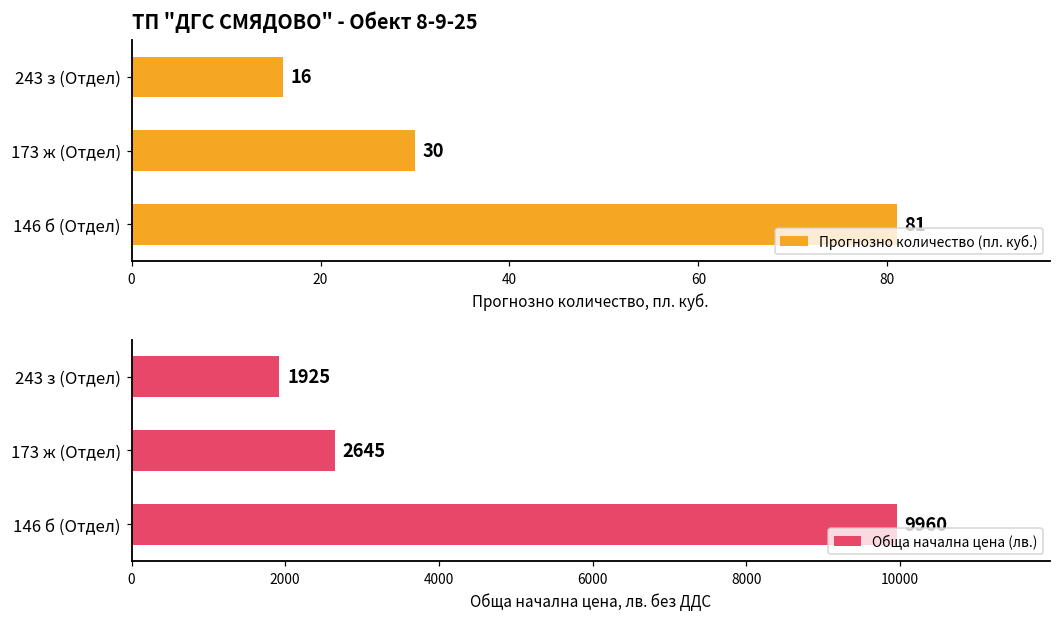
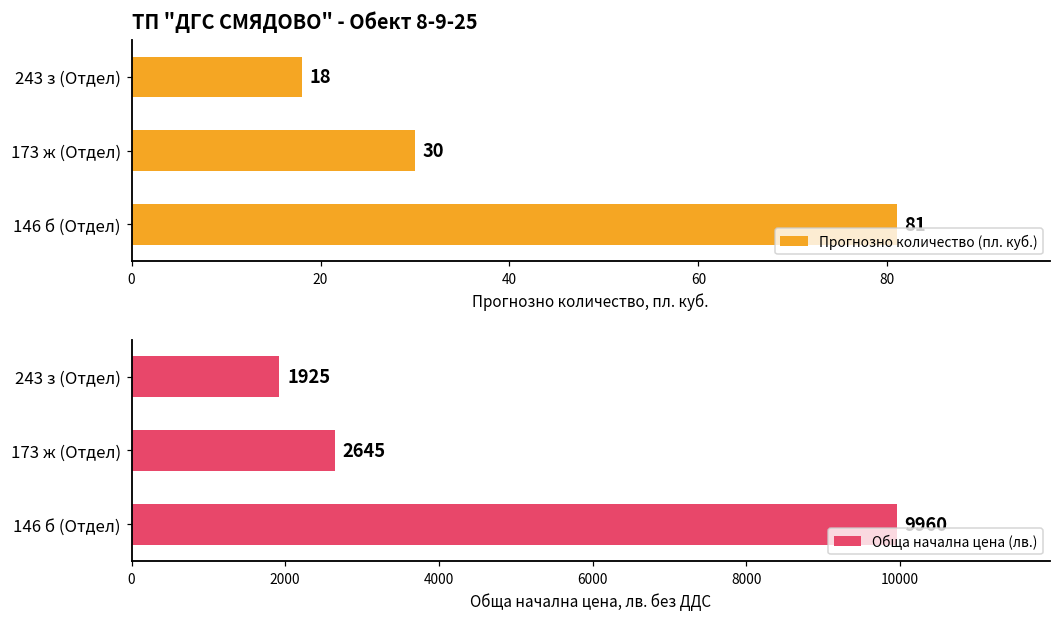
ТП "ДГС СМЯДОВО" - Обект 8-9-25, 243 з (Отдел): 16 -> 18
